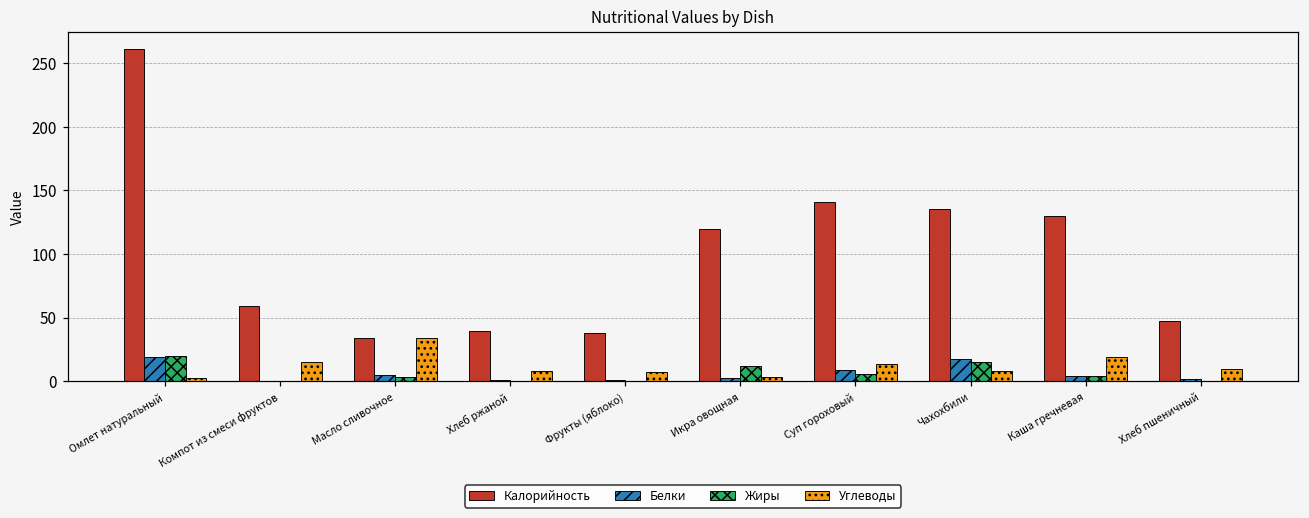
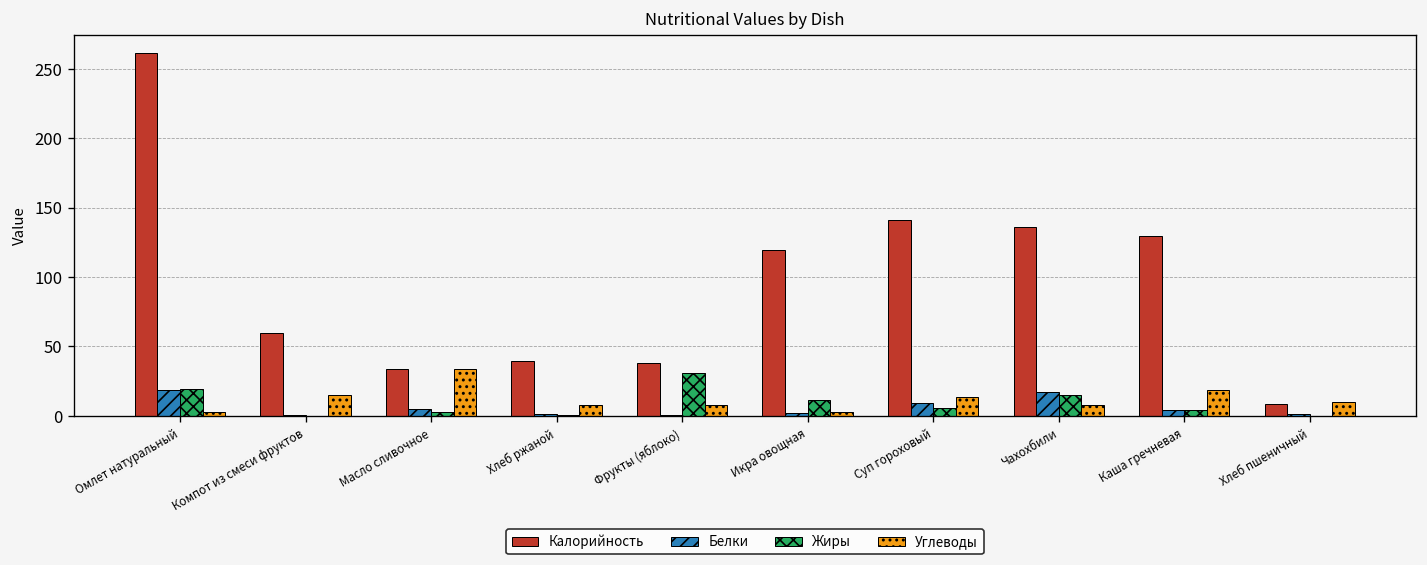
Жиры, Фрукты (яблоко): 0 -> 31
Калорийность, Хлеб пшеничный: 47 -> 8
